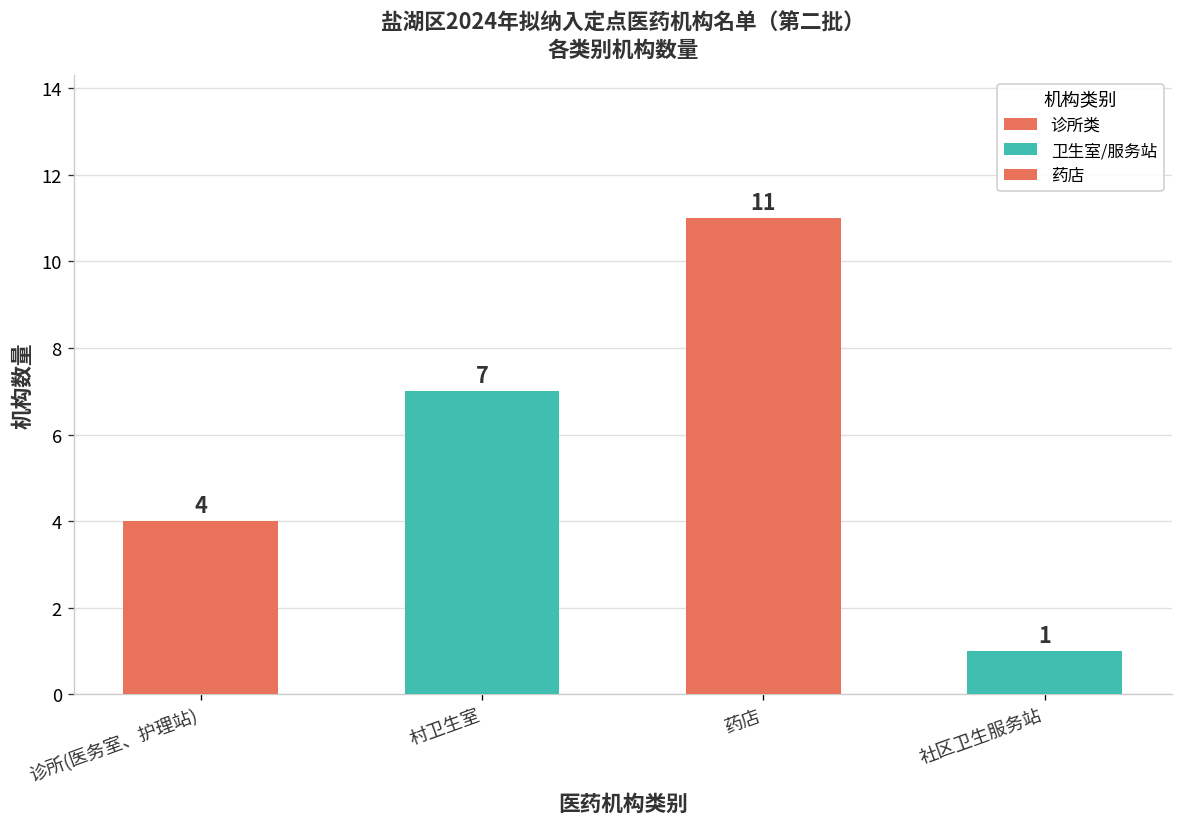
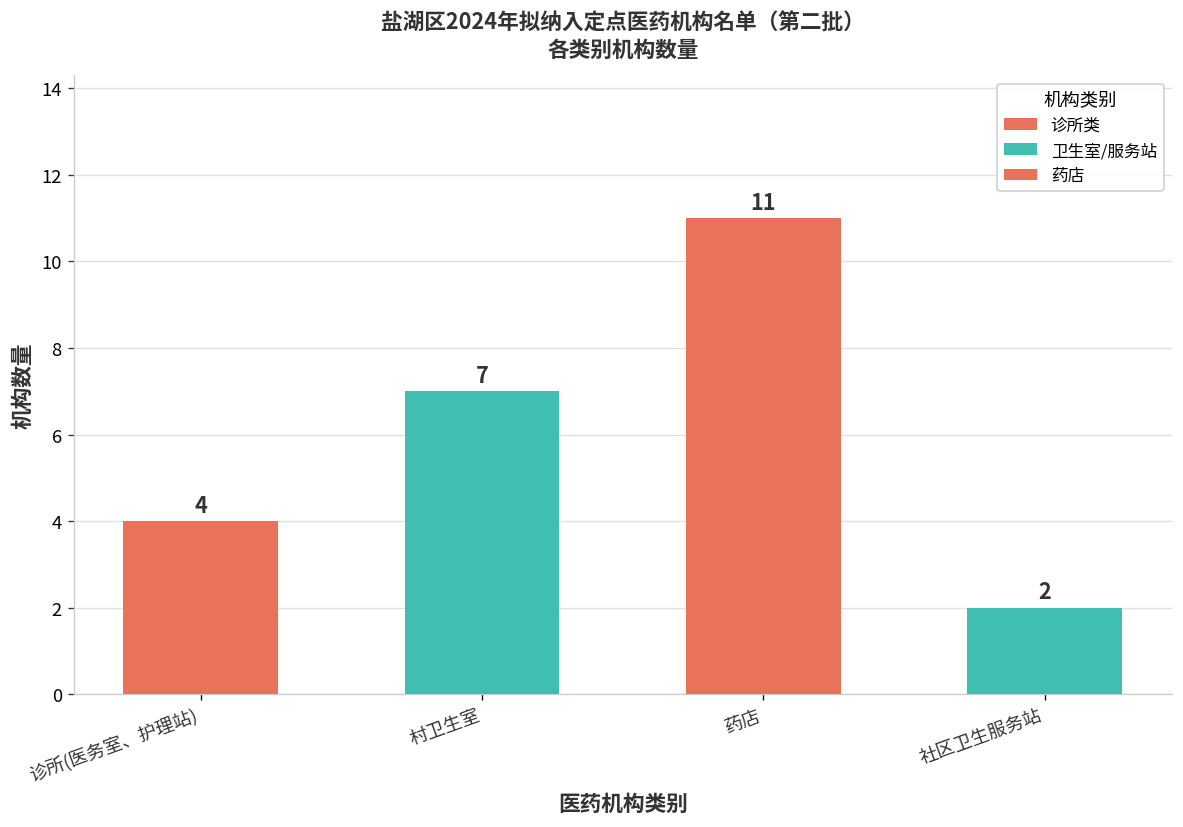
社区卫生服务站: 1 -> 2
